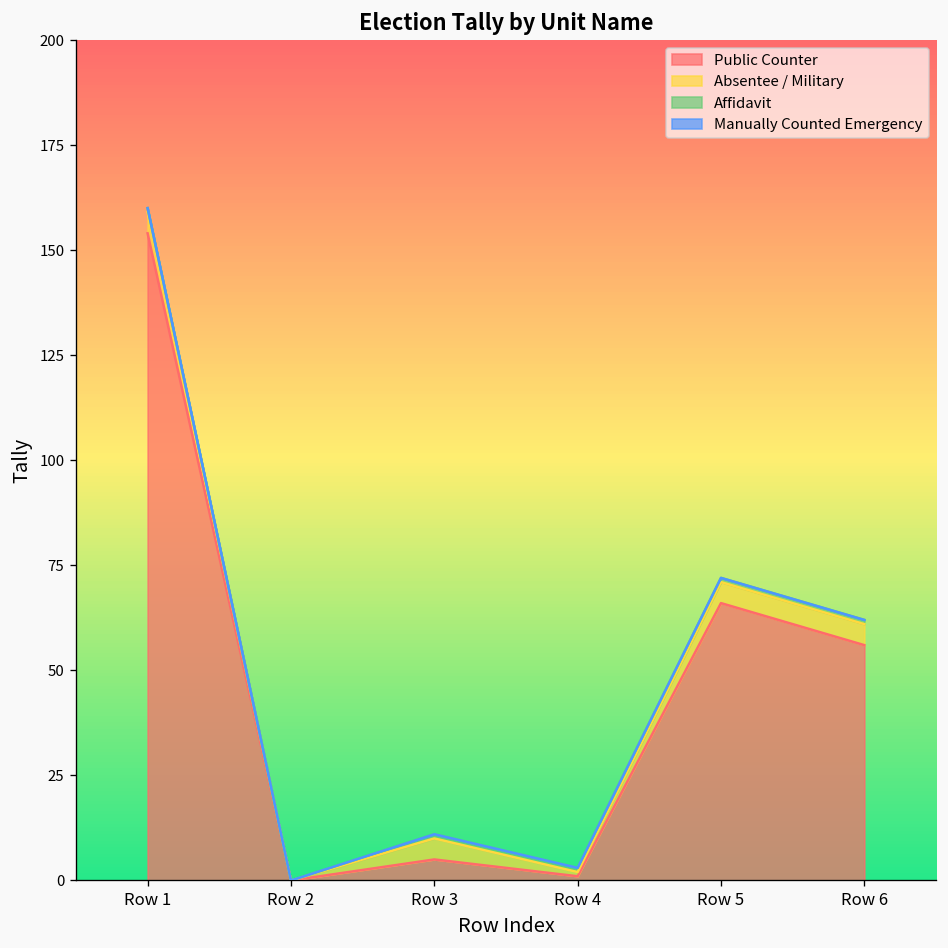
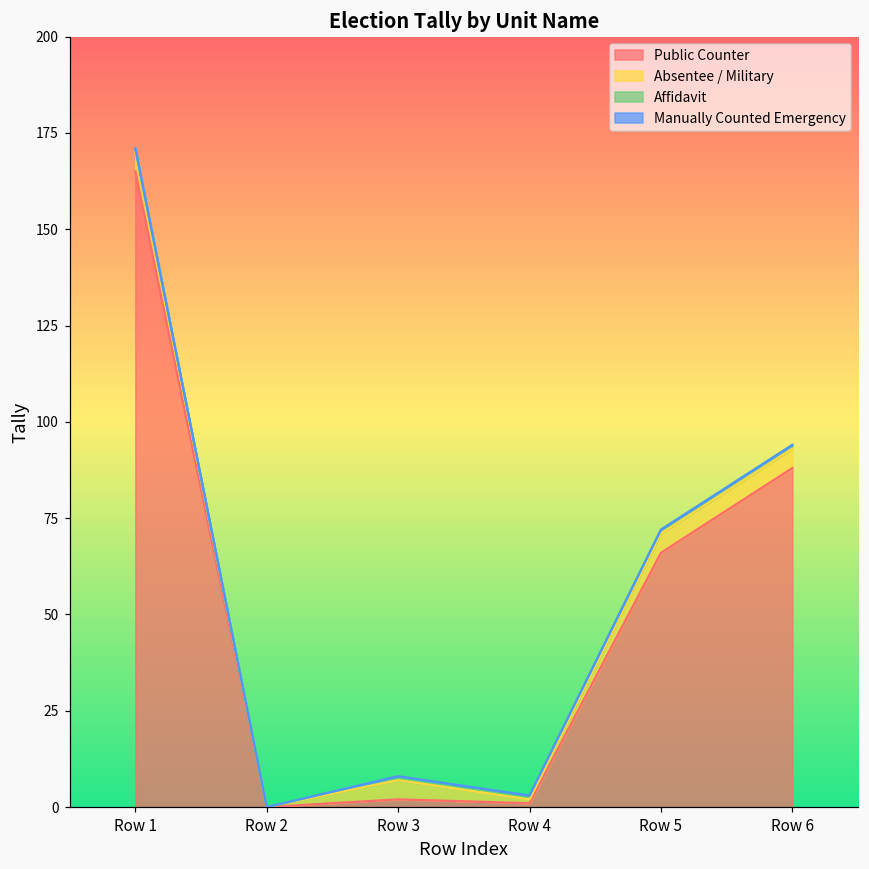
Public Counter, Row 1: 154 -> 165
Public Counter, Row 3: 5 -> 2
Public Counter, Row 6: 56 -> 88
